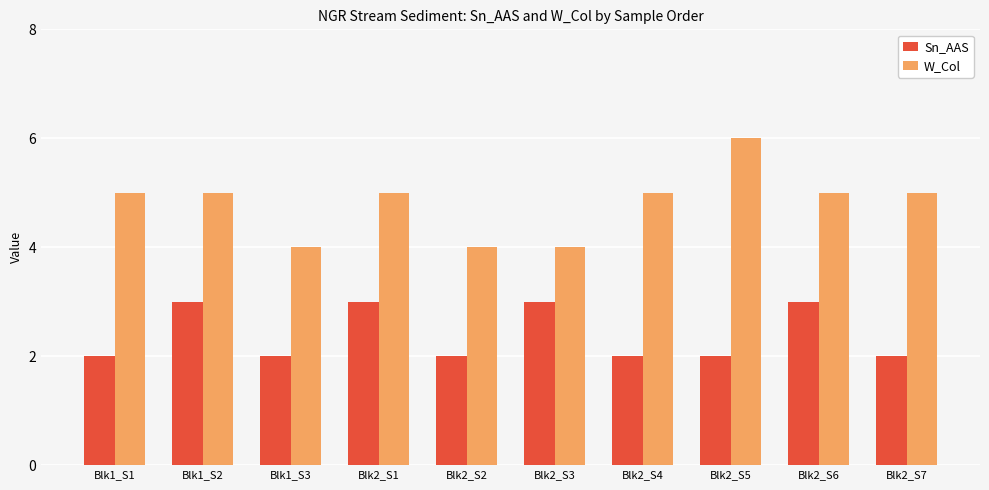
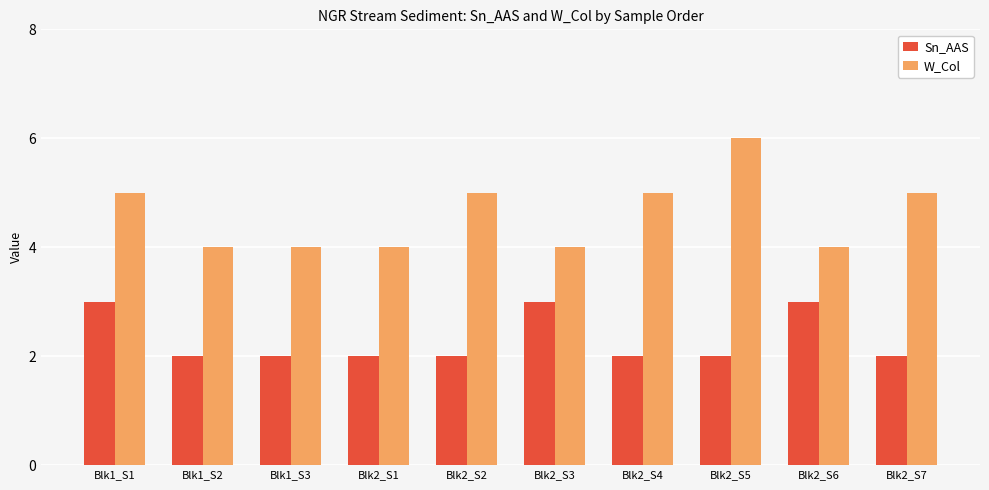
Sn_AAS, Blk1_S1: 2 -> 3
Sn_AAS, Blk1_S2: 3 -> 2
W_Col, Blk1_S2: 5 -> 4
Sn_AAS, Blk2_S1: 3 -> 2
W_Col, Blk2_S1: 5 -> 4
W_Col, Blk2_S2: 4 -> 5
W_Col, Blk2_S6: 5 -> 4
